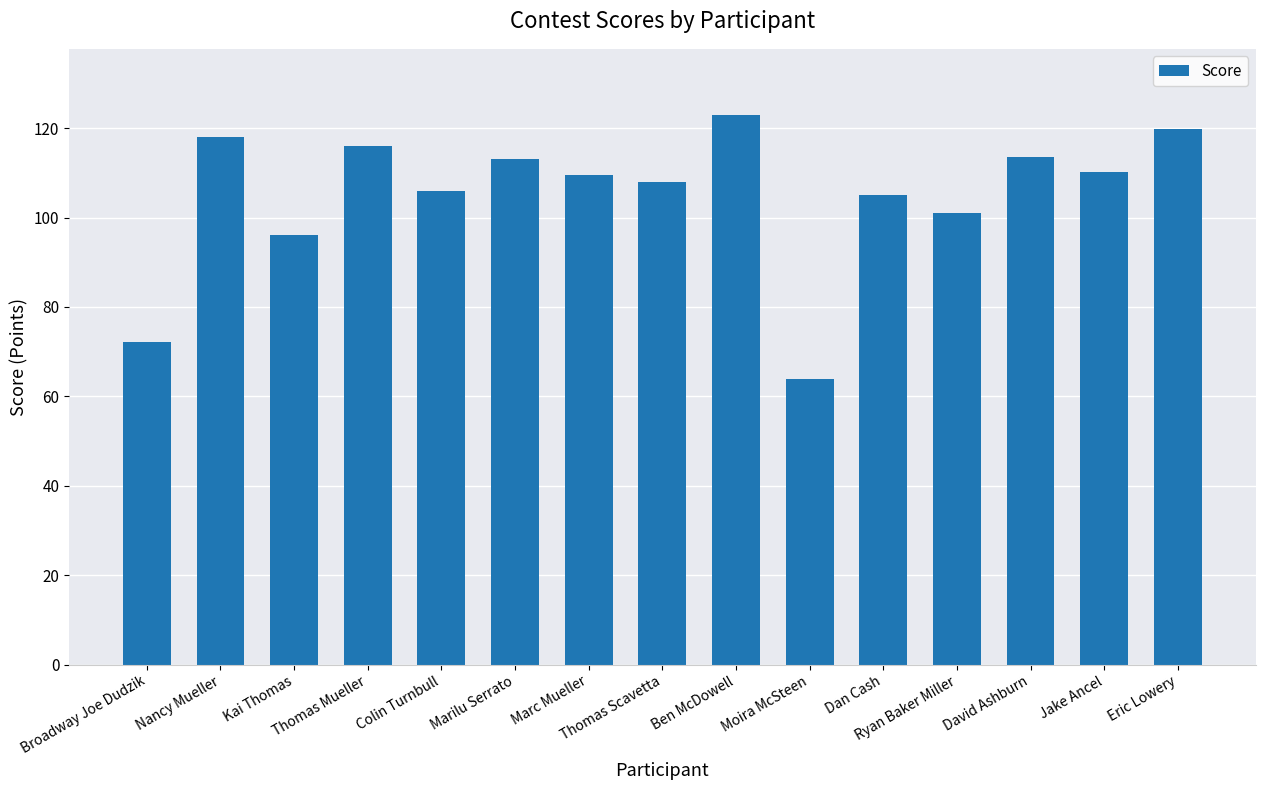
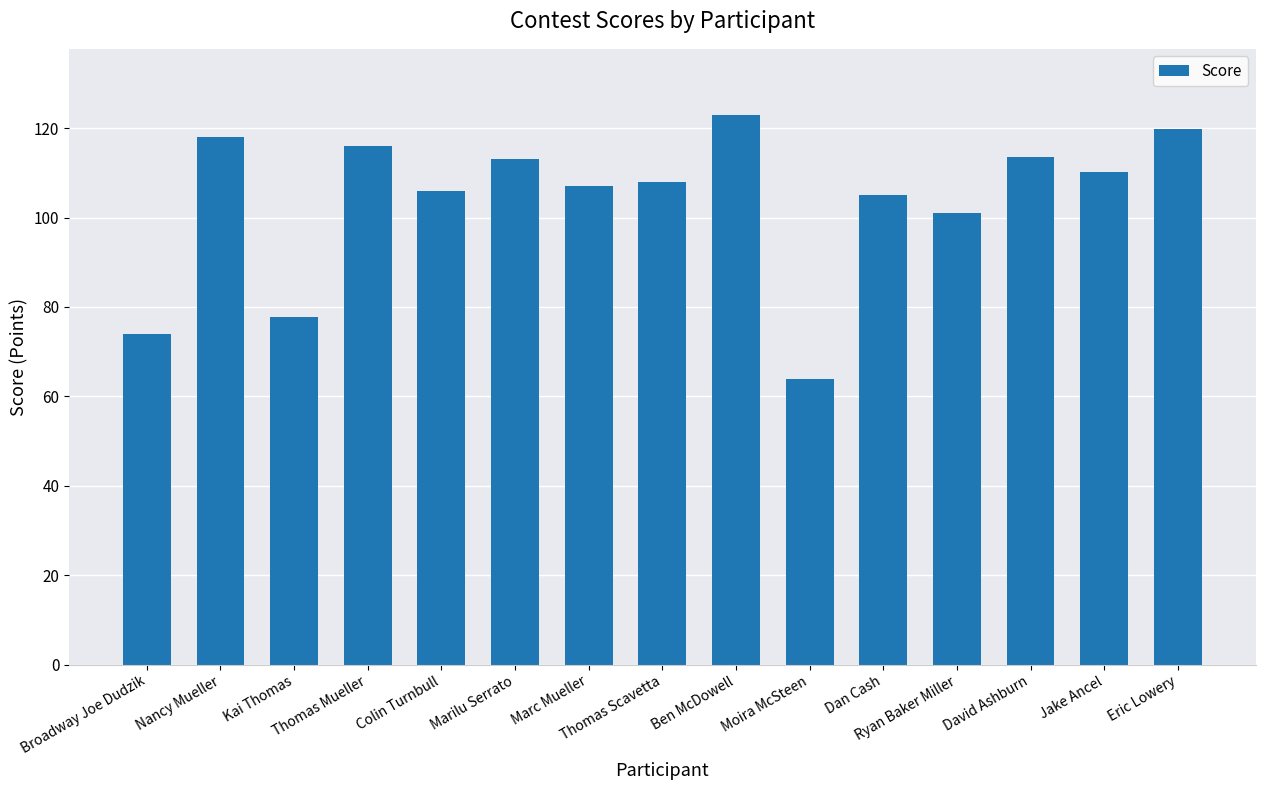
Broadway Joe Dudzik: 72 -> 74
Kai Thomas: 96 -> 78
Marc Mueller: 110 -> 107
